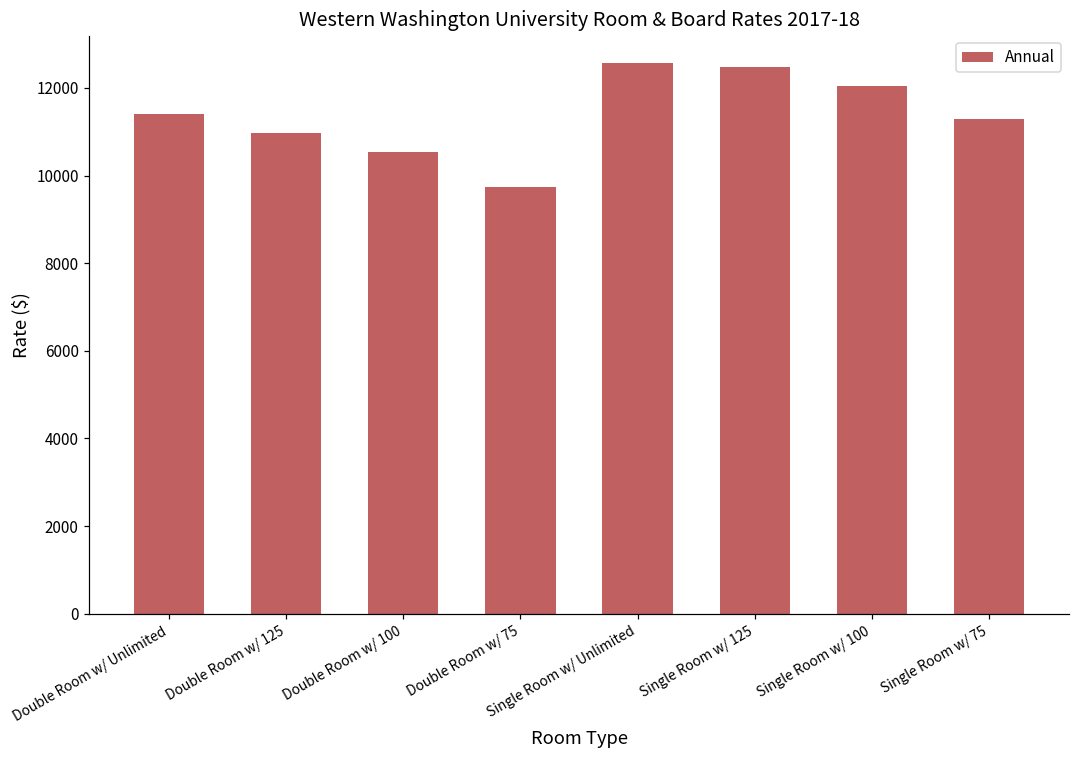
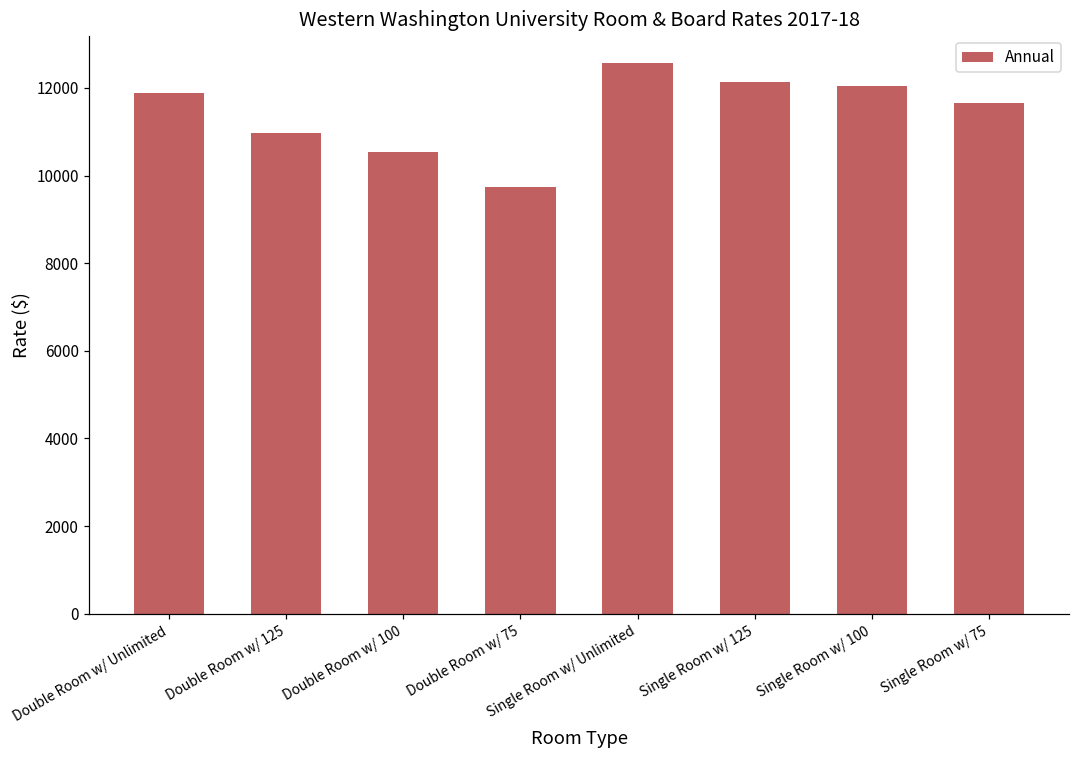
Double Room w/ Unlimited: 11400 -> 11900
Single Room w/ 125: 12500 -> 12100
Single Room w/ 75: 11300 -> 11700
